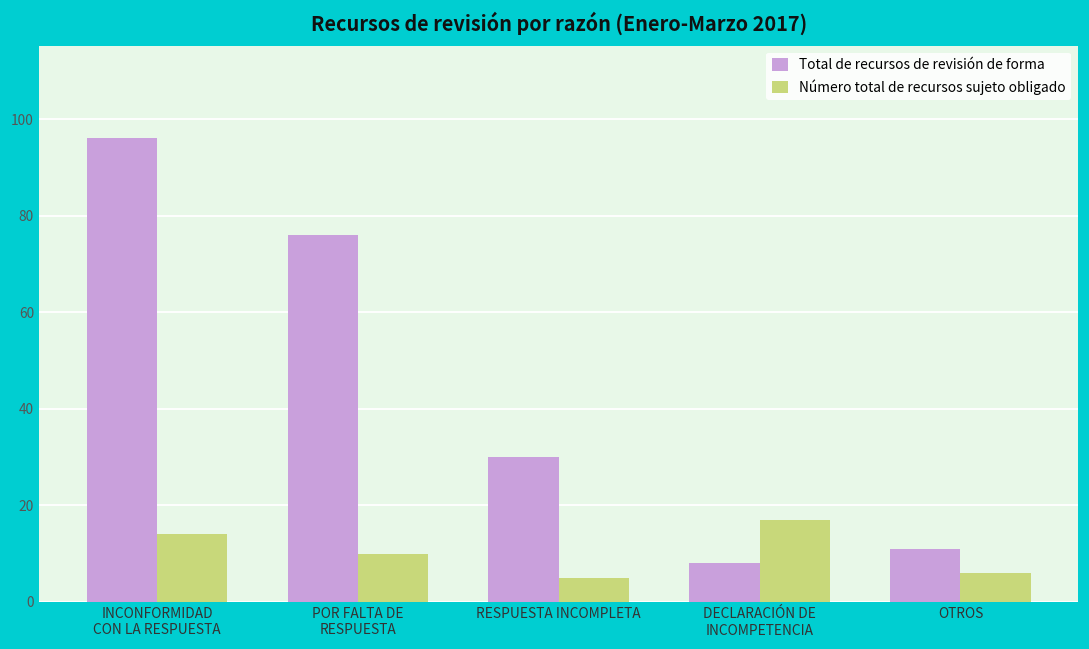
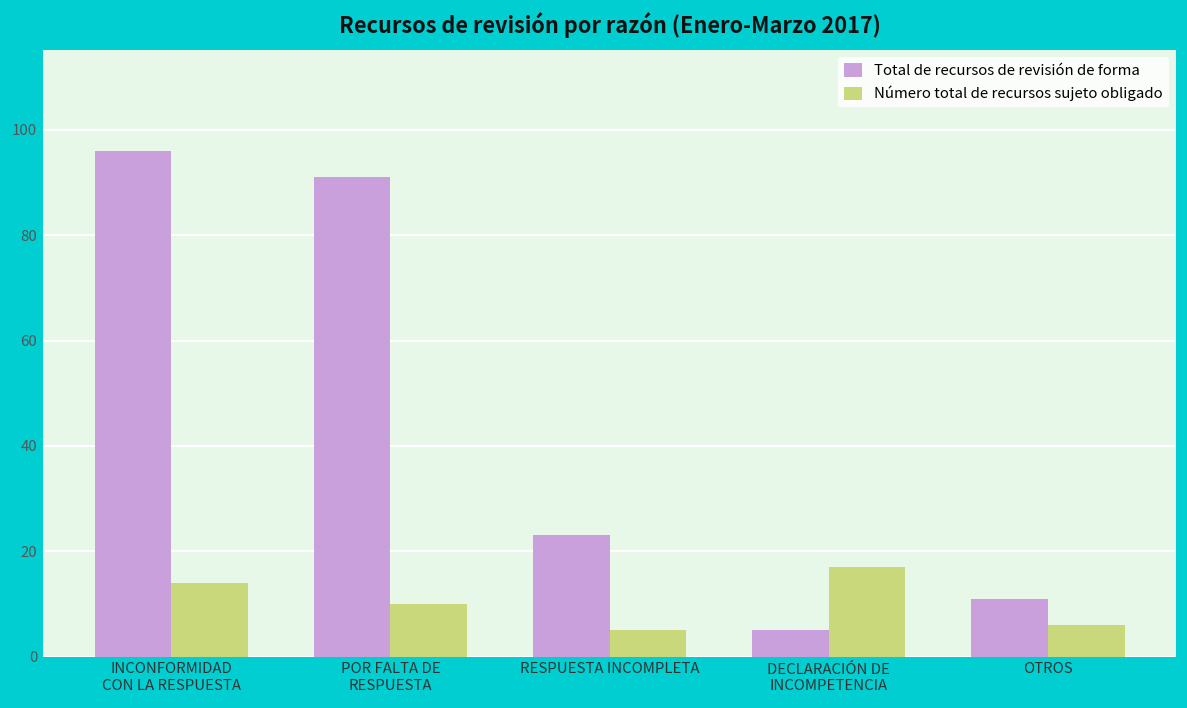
Total de recursos de revisión de forma, POR FALTA DE RESPUESTA: 76 -> 91
Total de recursos de revisión de forma, RESPUESTA INCOMPLETA: 30 -> 23
Total de recursos de revisión de forma, DECLARACIÓN DE INCOMPETENCIA: 8 -> 5
